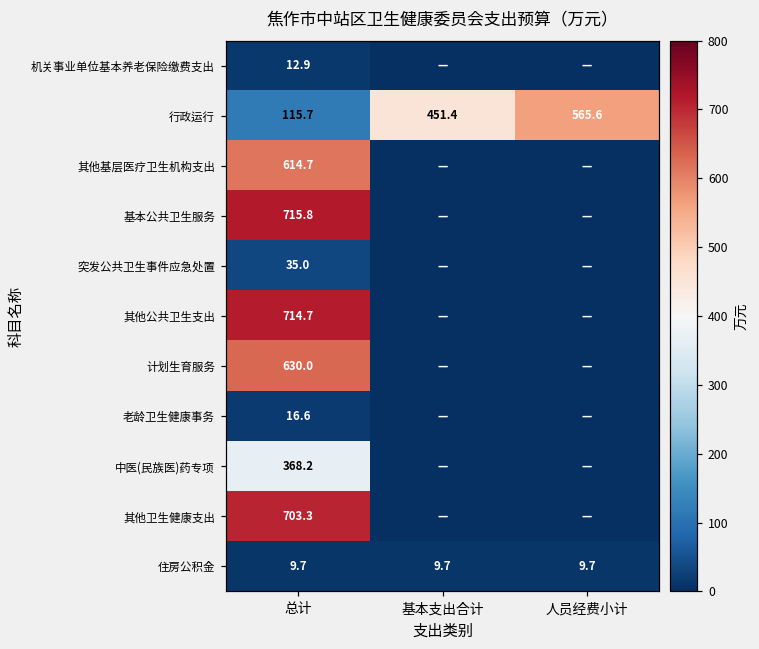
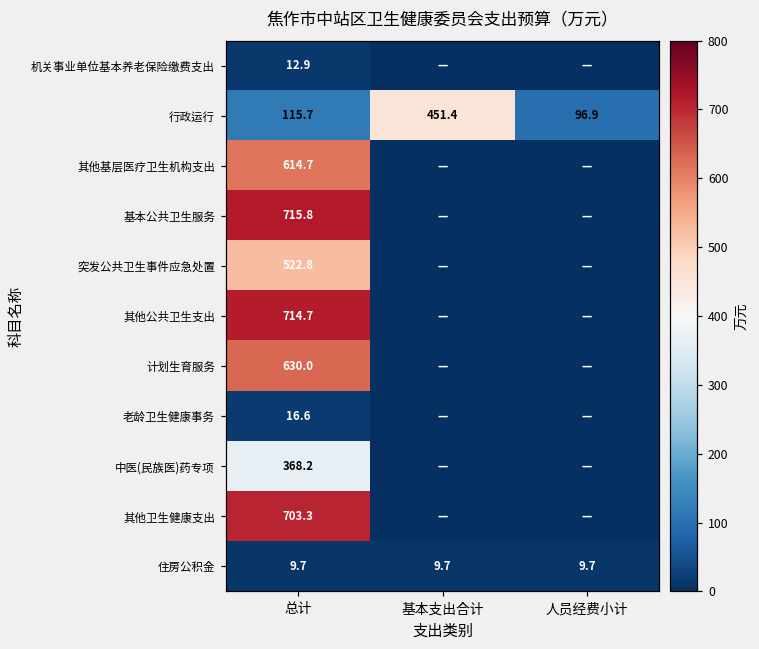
行政运行, 人员经费小计: 565.6 -> 96.9
突发公共卫生事件应急处置, 总计: 35.0 -> 522.8
